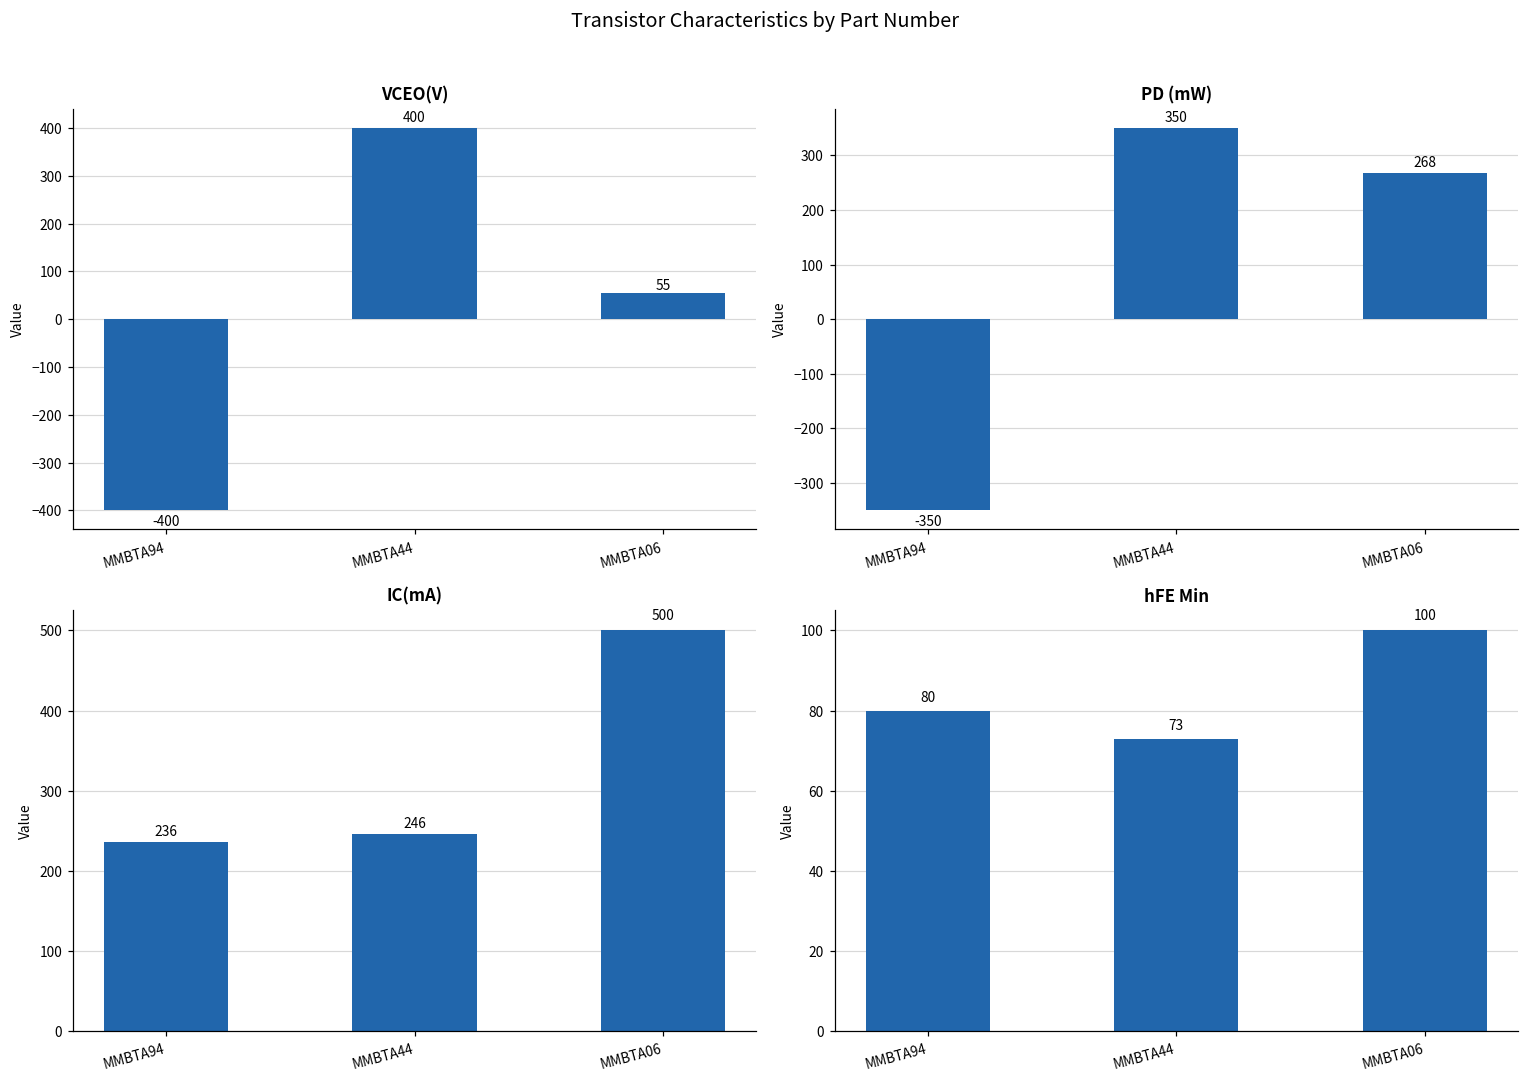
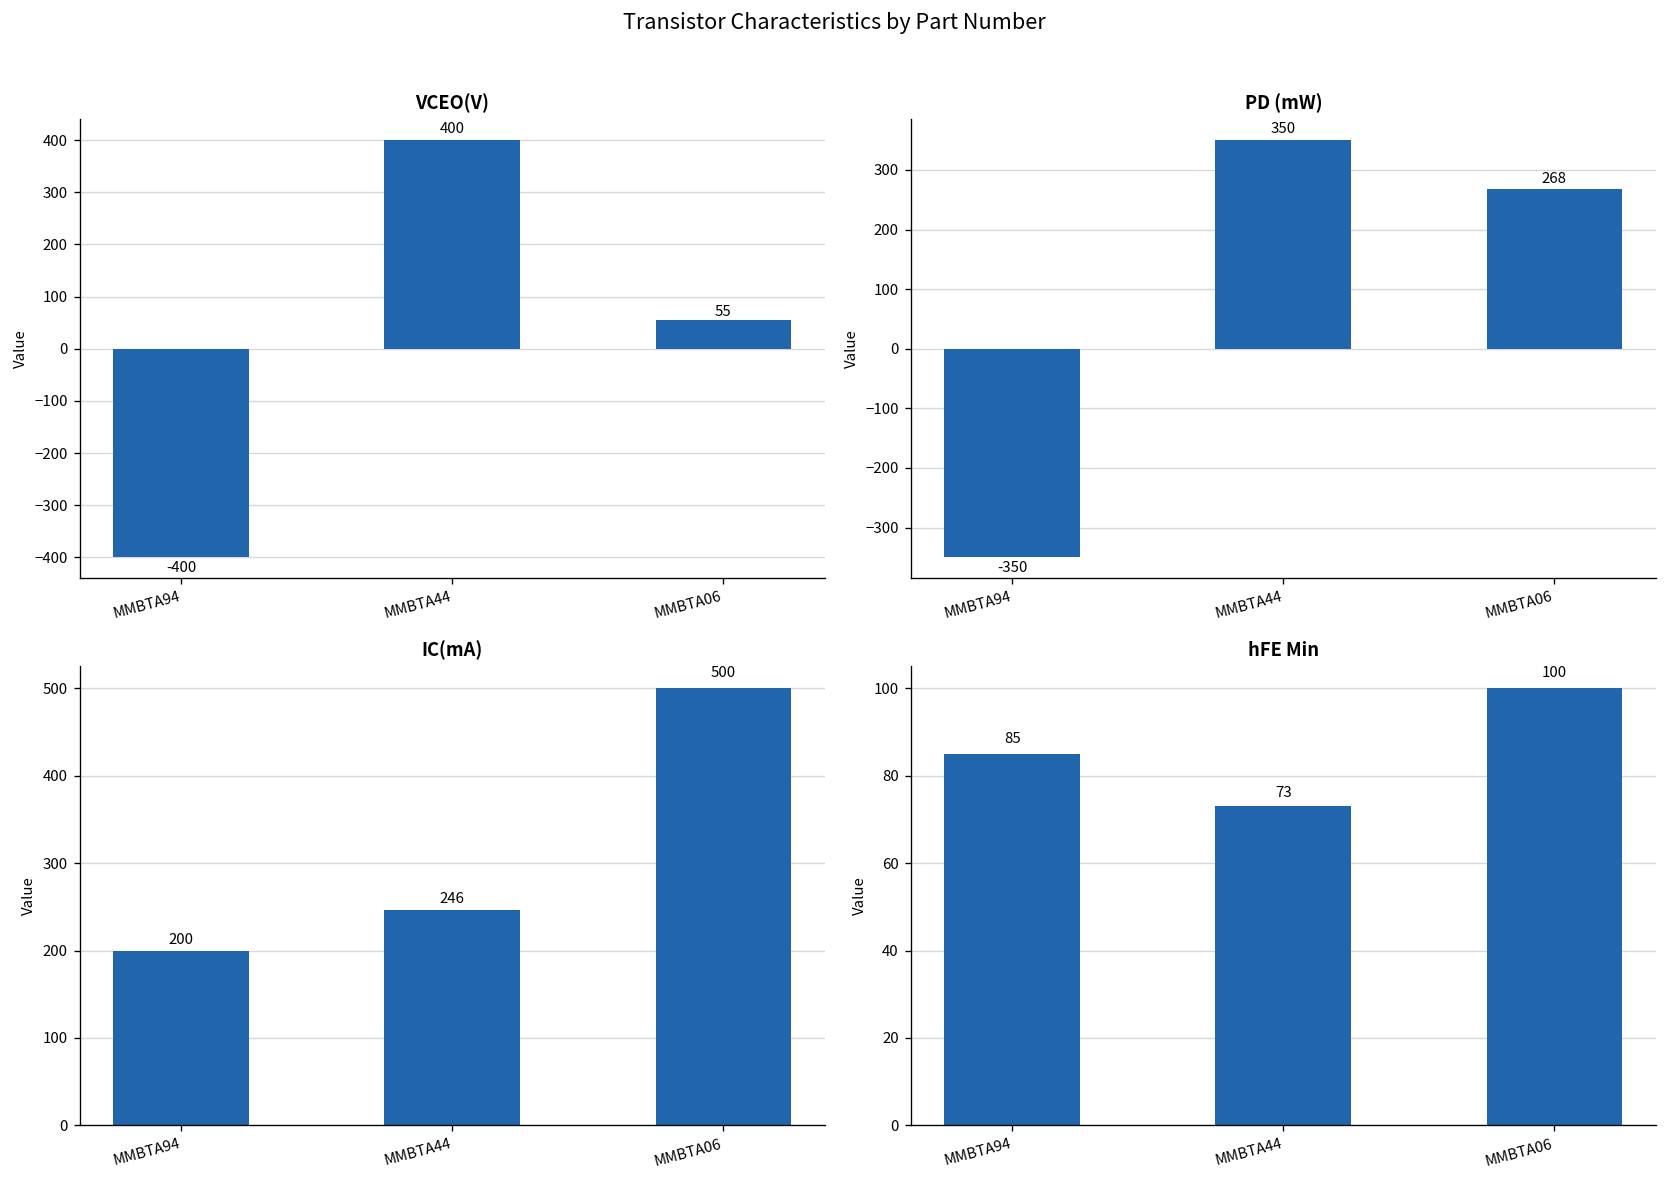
IC(mA), MMBTA94: 236 -> 200
hFE Min, MMBTA94: 80 -> 85
